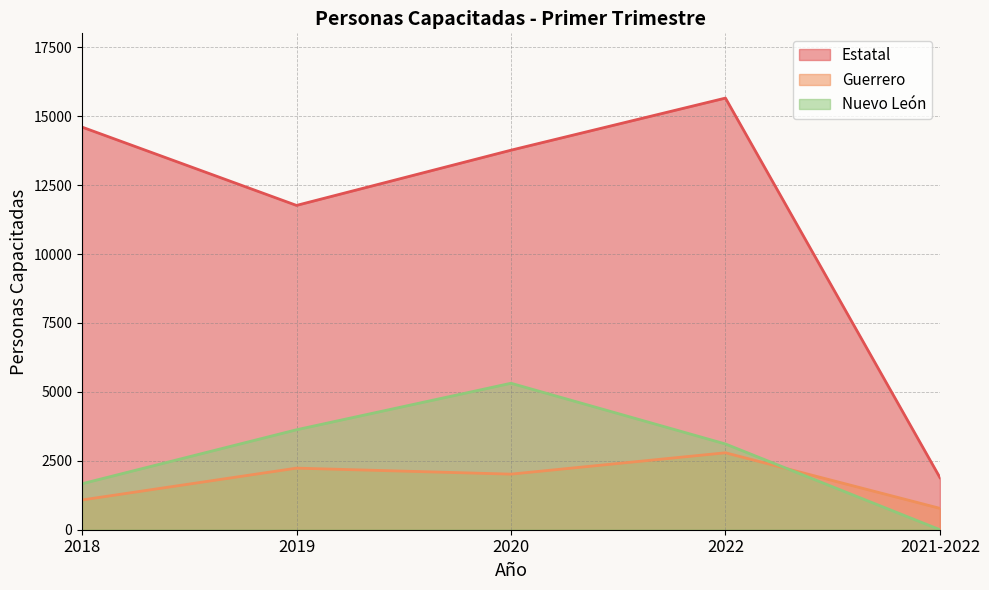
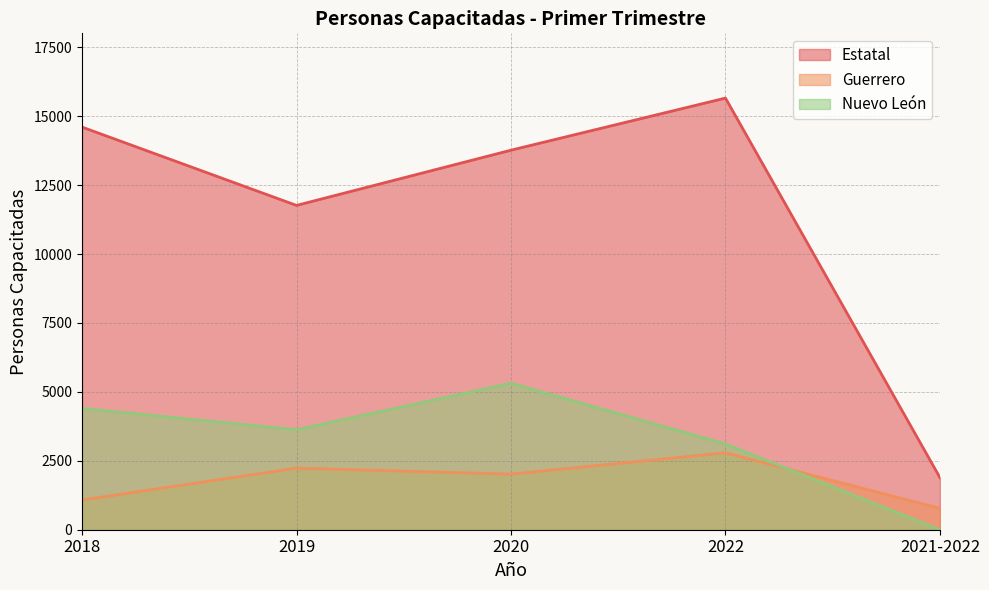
Nuevo León, 2018: 1700 -> 4400
